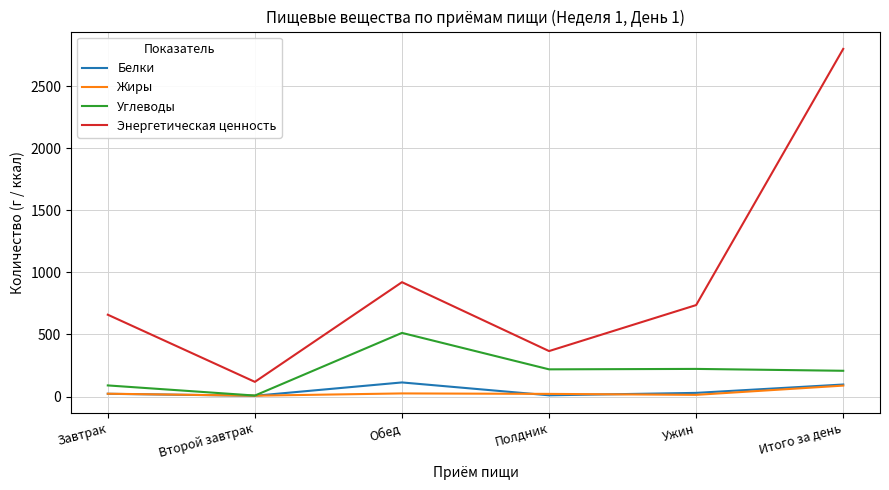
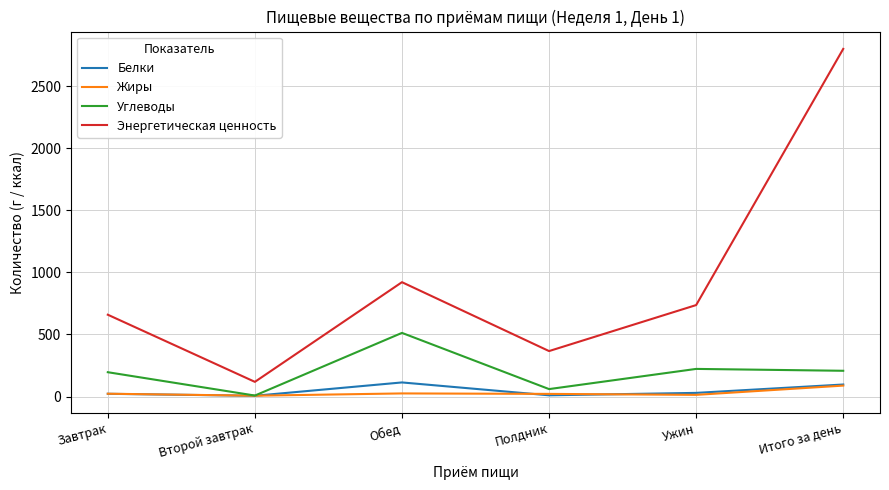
Углеводы, Завтрак: 90 -> 200
Углеводы, Полдник: 220 -> 60
